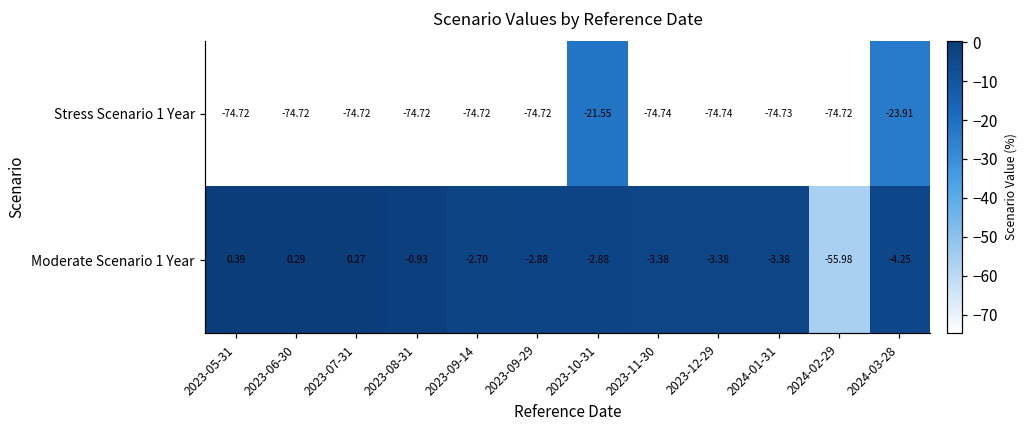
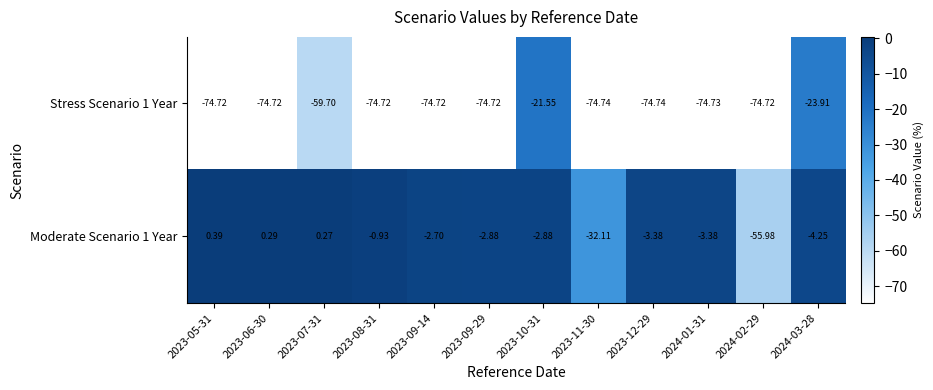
Stress Scenario 1 Year, 2023-07-31: -74.72 -> -59.70
Moderate Scenario 1 Year, 2023-11-30: -3.38 -> -32.11
